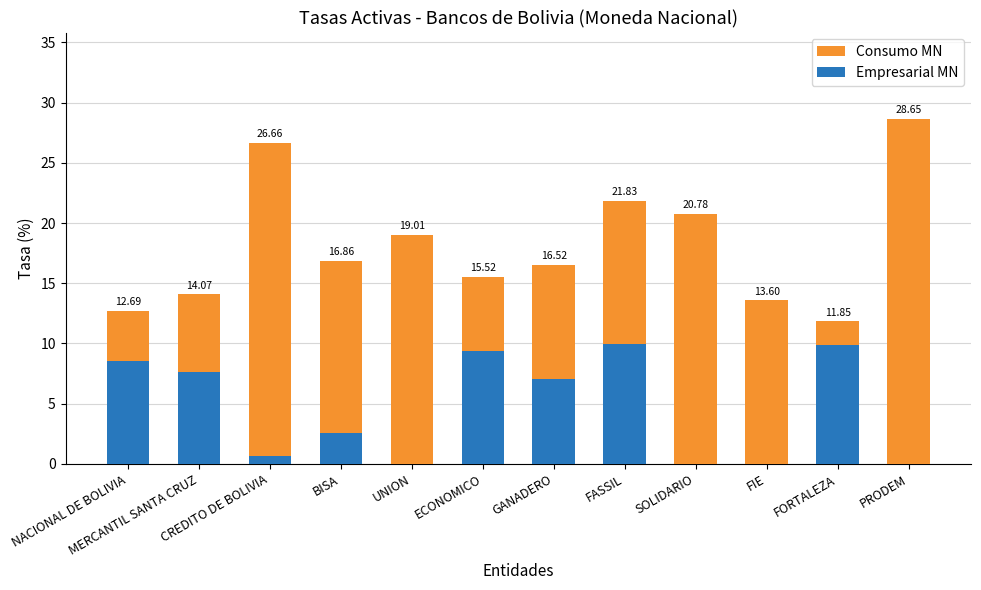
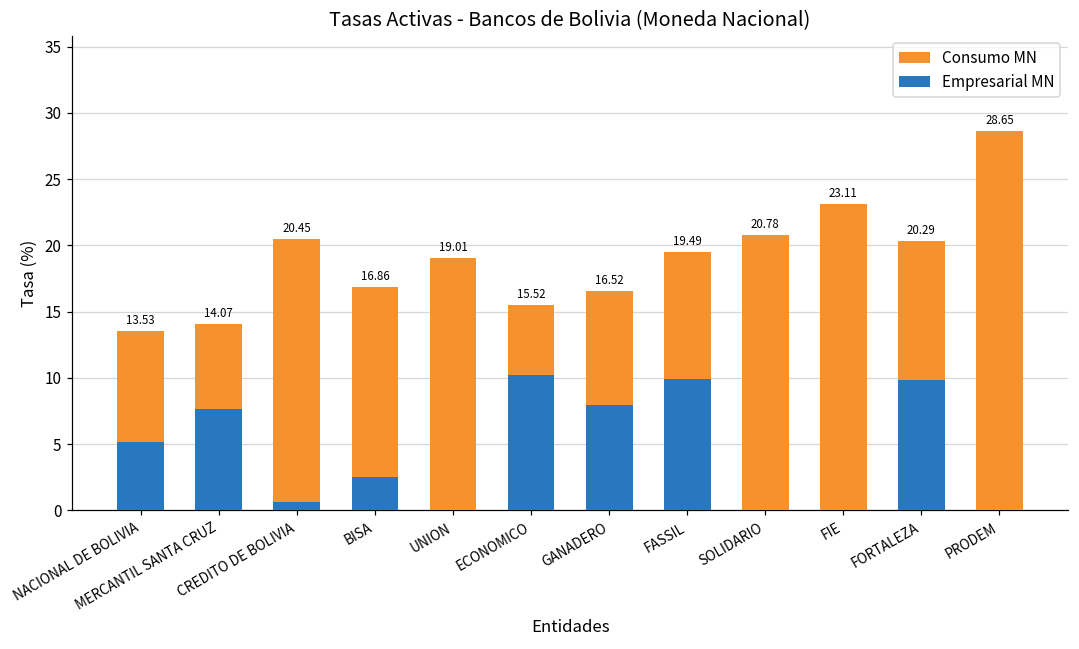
Consumo MN, NACIONAL DE BOLIVIA: 12.69 -> 13.53
Empresarial MN, NACIONAL DE BOLIVIA: 8.5 -> 5.2
Consumo MN, CREDITO DE BOLIVIA: 26.66 -> 20.45
Empresarial MN, ECONOMICO: 9.4 -> 10.3
Empresarial MN, GANADERO: 7.0 -> 7.9
Consumo MN, FASSIL: 21.83 -> 19.49
Consumo MN, FIE: 13.60 -> 23.11
Consumo MN, FORTALEZA: 11.85 -> 20.29
